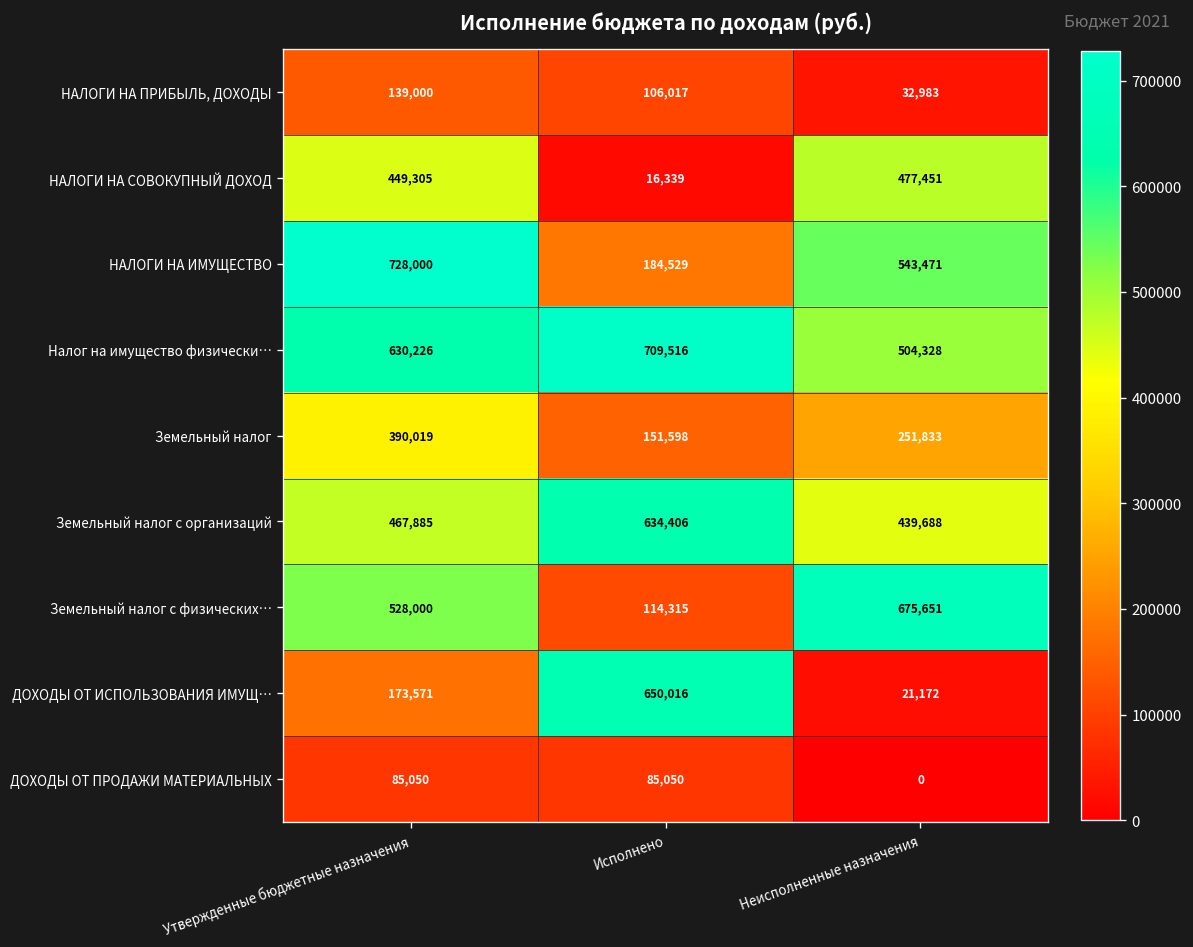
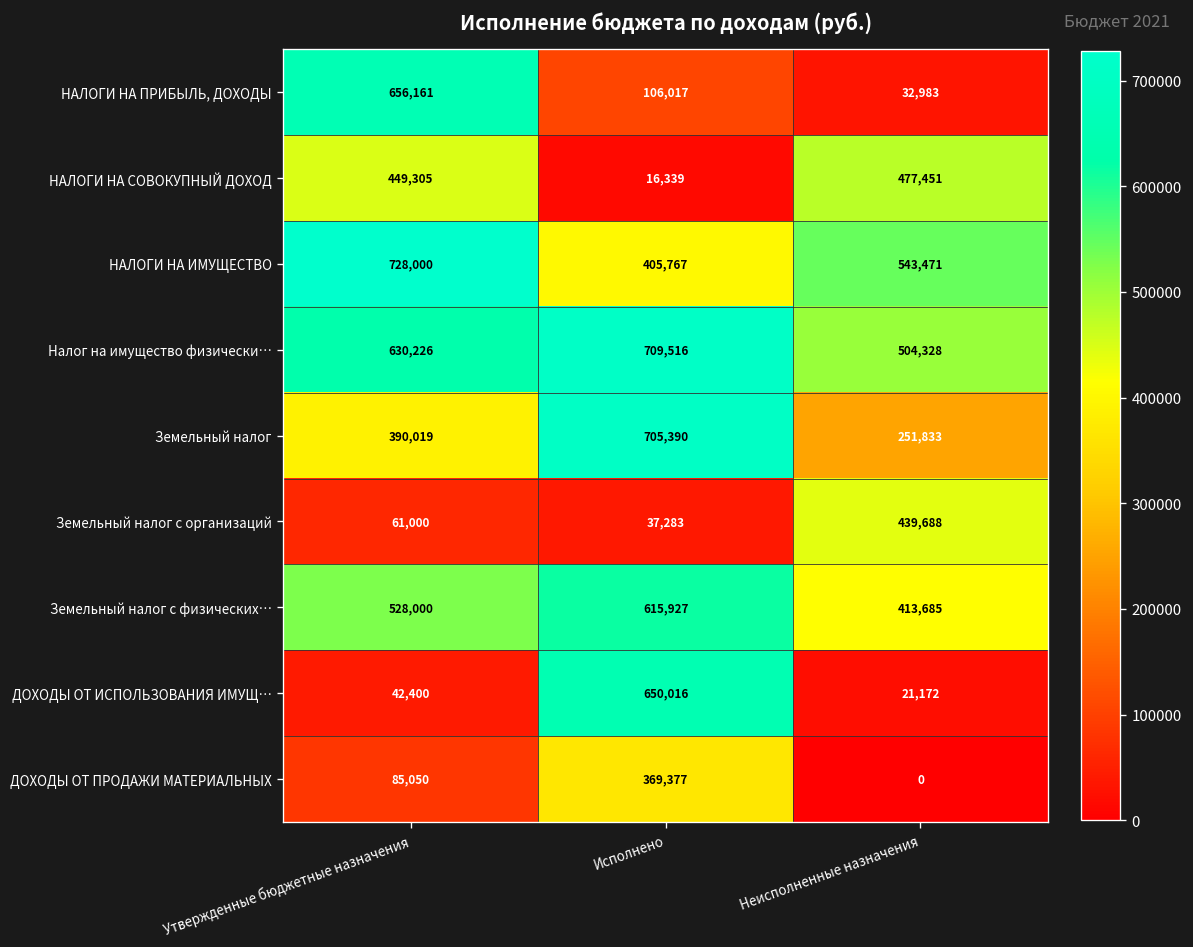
НАЛОГИ НА ПРИБЫЛЬ, ДОХОДЫ, Утвержденные бюджетные назначения: 139,000 -> 656,161
НАЛОГИ НА ИМУЩЕСТВО, Исполнено: 184,529 -> 405,767
Земельный налог, Исполнено: 151,598 -> 705,390
Земельный налог с организаций, Утвержденные бюджетные назначения: 467,885 -> 61,000
Земельный налог с организаций, Исполнено: 634,406 -> 37,283
Земельный налог с физических…, Исполнено: 114,315 -> 615,927
Земельный налог с физических…, Неисполненные назначения: 675,651 -> 413,685
ДОХОДЫ ОТ ИСПОЛЬЗОВАНИЯ ИМУЩ…, Утвержденные бюджетные назначения: 173,571 -> 42,400
ДОХОДЫ ОТ ПРОДАЖИ МАТЕРИАЛЬНЫХ, Исполнено: 85,050 -> 369,377
